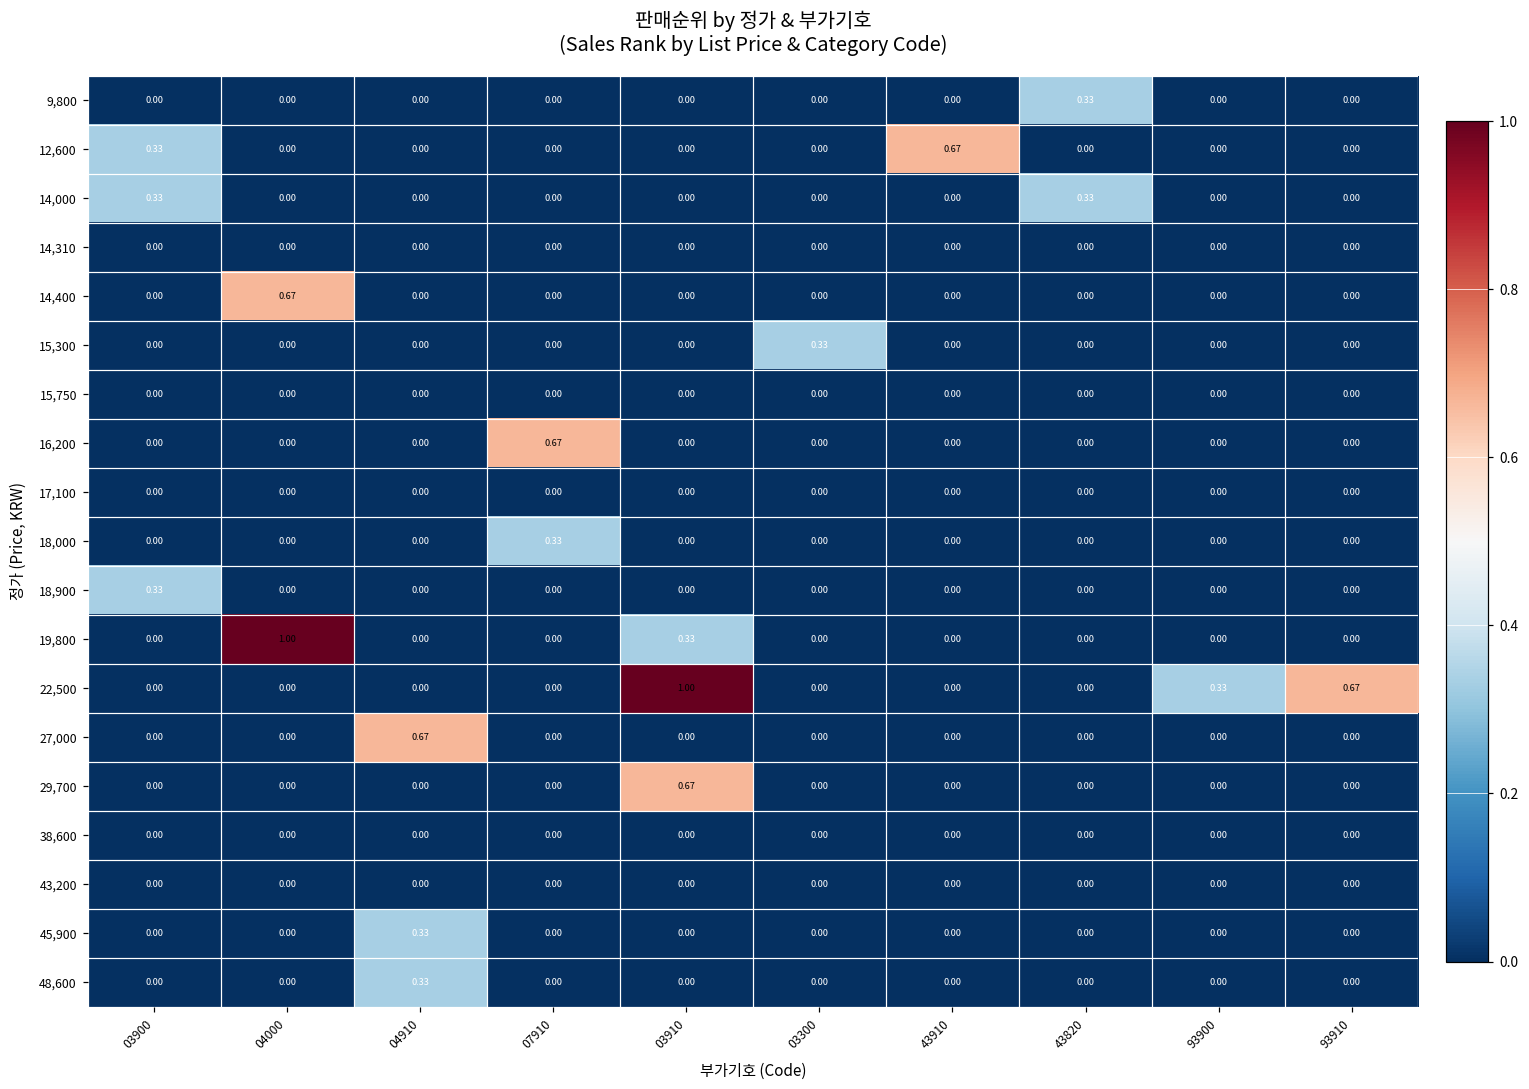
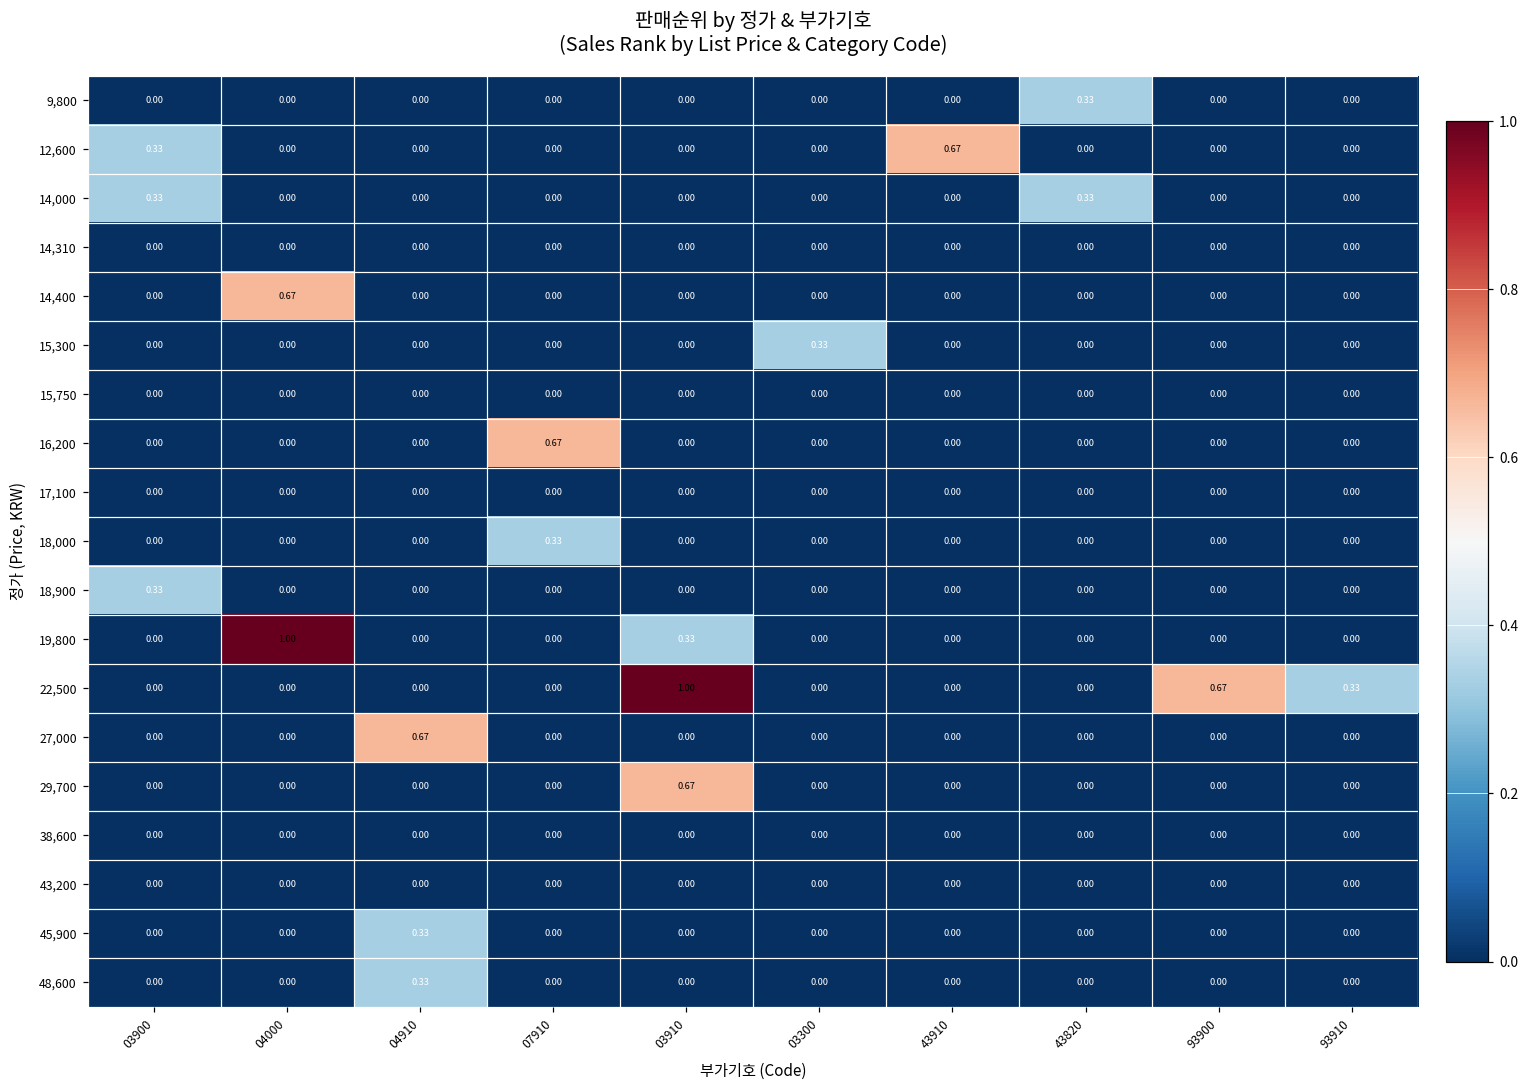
22,500, 93900: 0.33 -> 0.67
22,500, 93910: 0.67 -> 0.33
